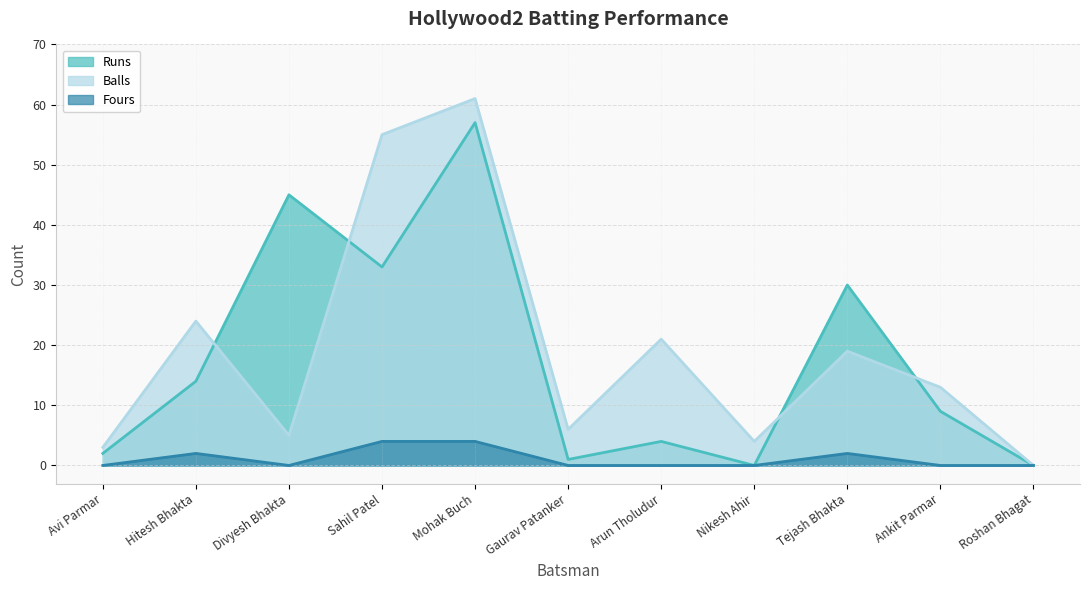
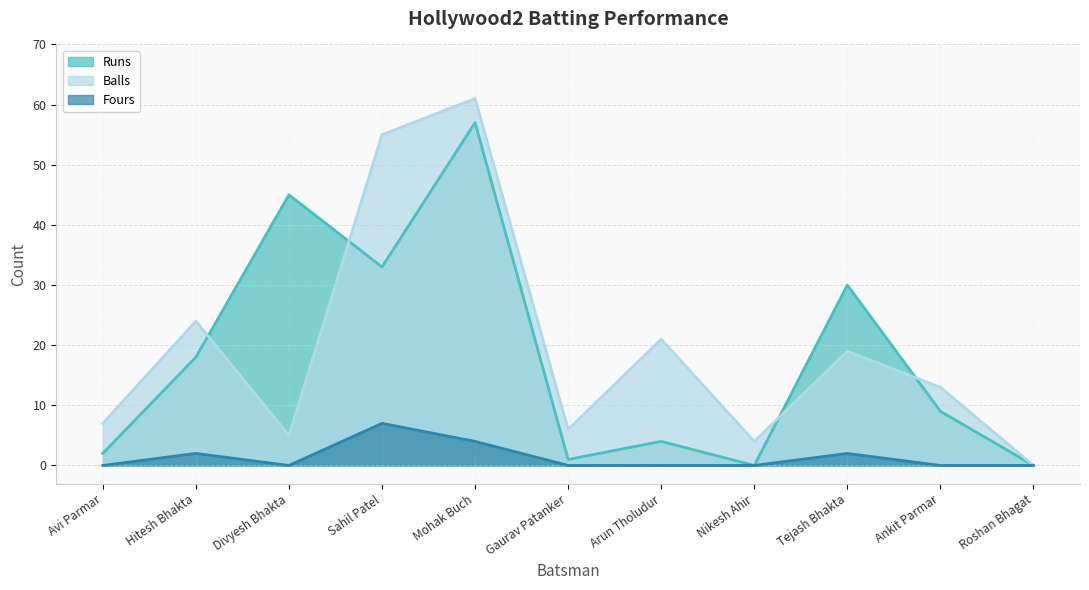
Balls, Avi Parmar: 3 -> 7
Runs, Hitesh Bhakta: 14 -> 18
Fours, Sahil Patel: 4 -> 7
